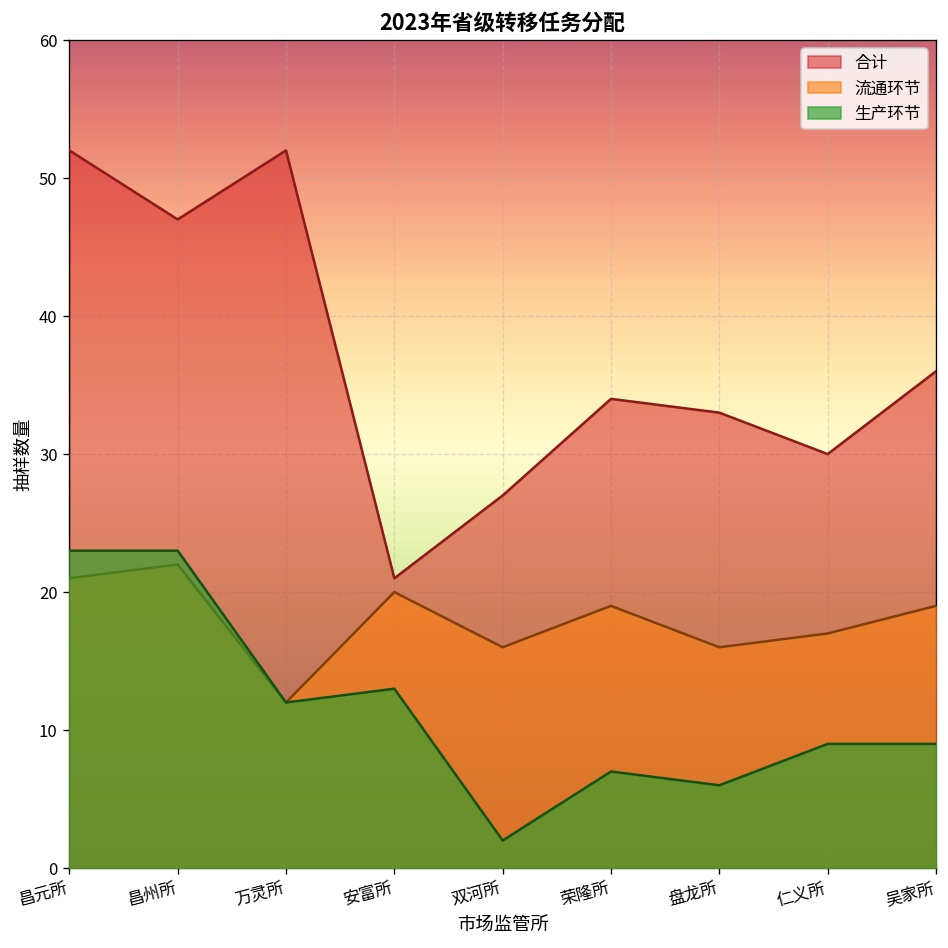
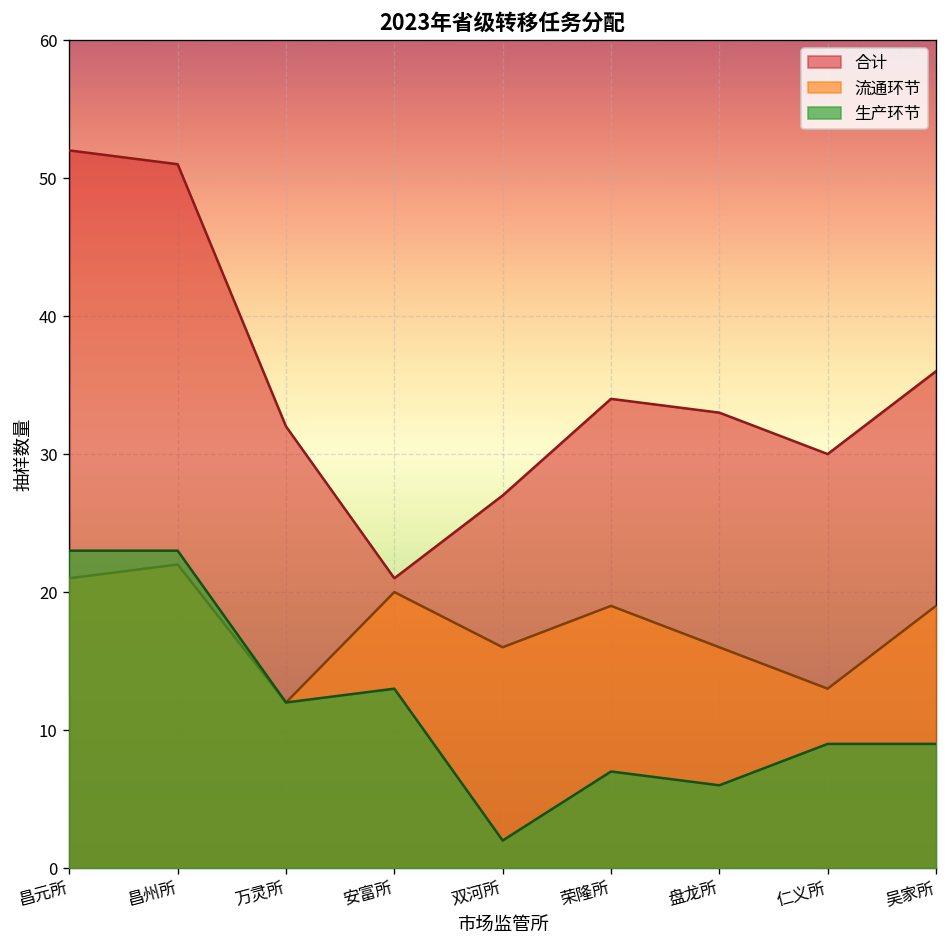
合计, 昌州所: 47 -> 51
合计, 万灵所: 52 -> 32
流通环节, 仁义所: 17 -> 13
